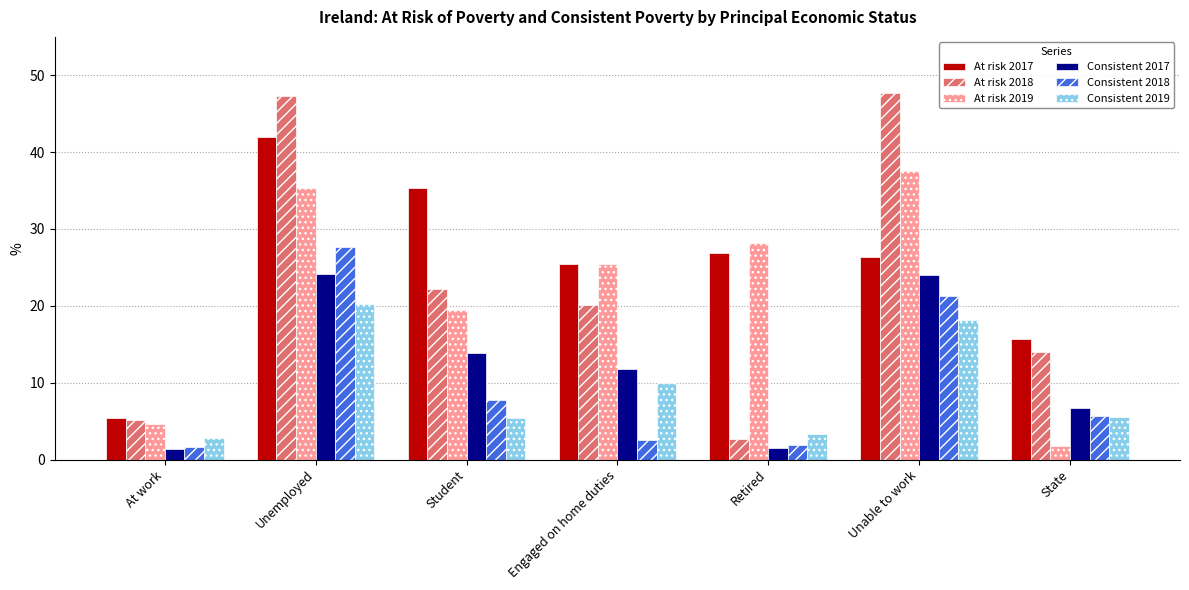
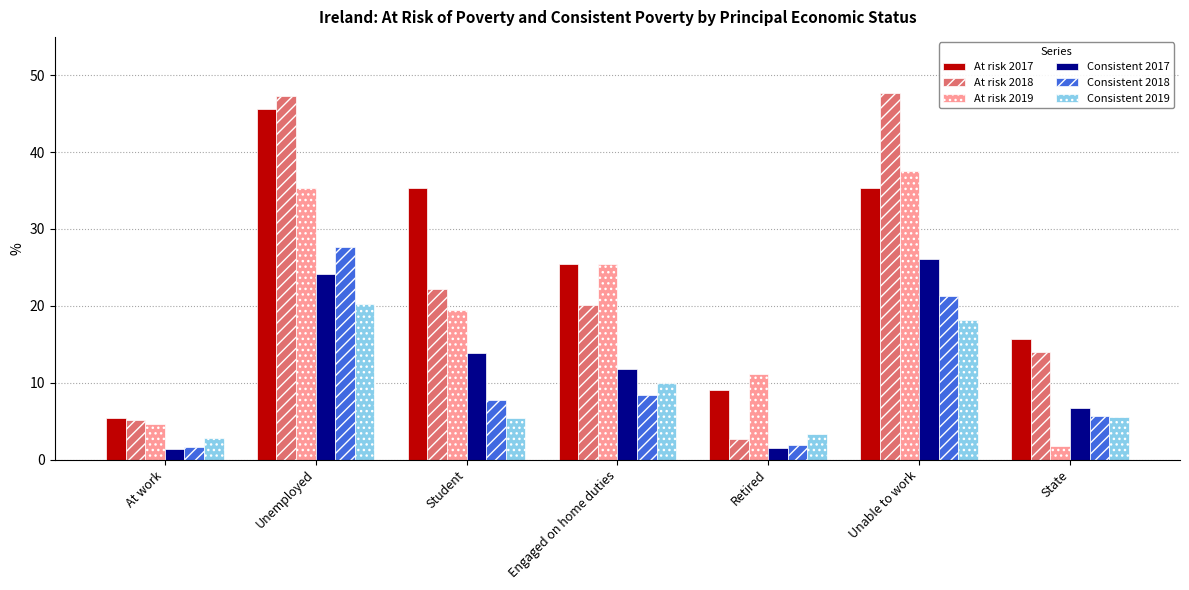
At risk 2017, Unemployed: 42 -> 46
Consistent 2018, Engaged on home duties: 3 -> 8
At risk 2017, Retired: 27 -> 9
At risk 2019, Retired: 28 -> 11
At risk 2017, Unable to work: 26 -> 35
Consistent 2017, Unable to work: 24 -> 26
